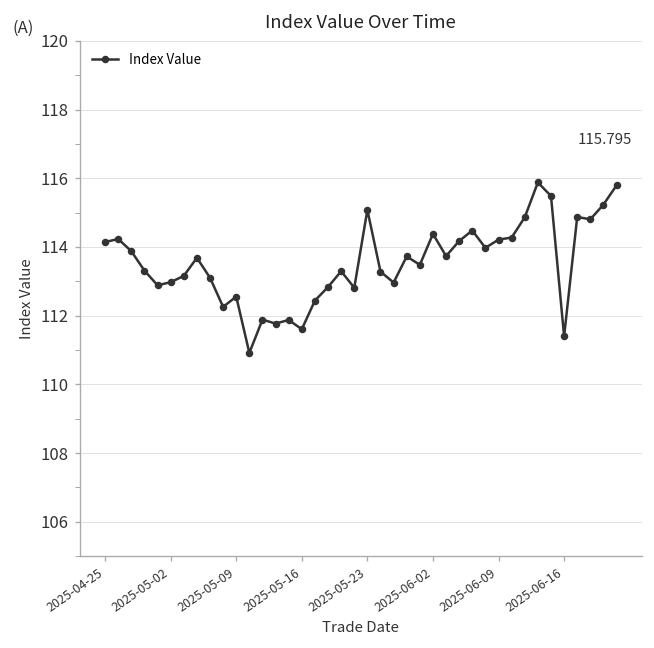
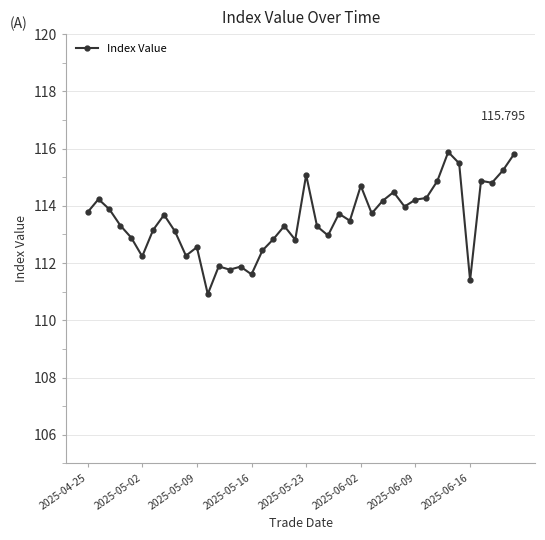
2025-04-25: 114.1 -> 113.8
2025-05-02: 113.0 -> 112.2
2025-06-02: 114.4 -> 114.7
